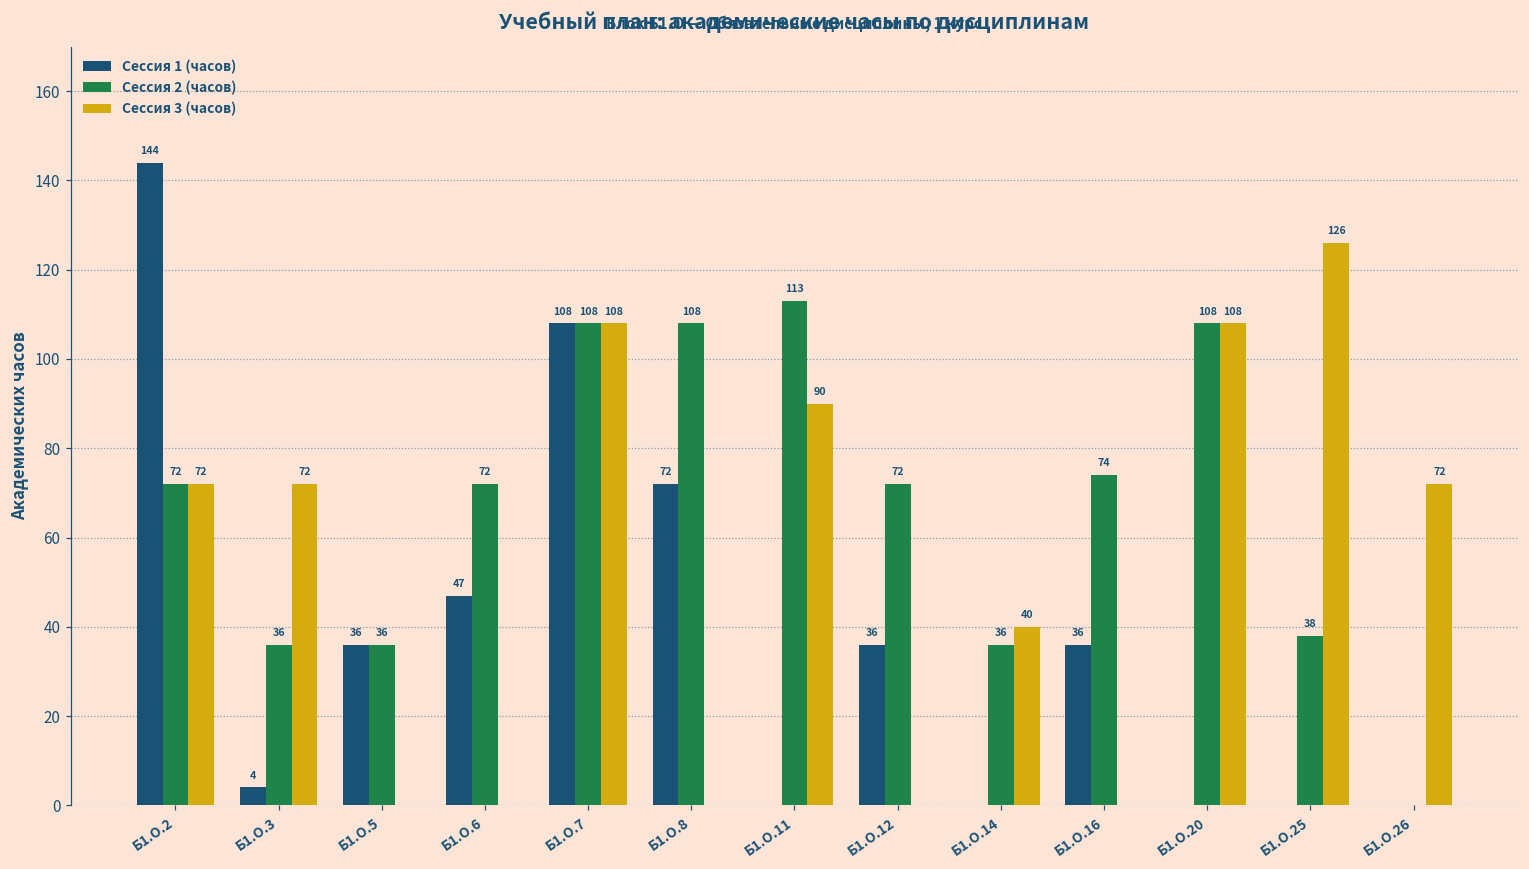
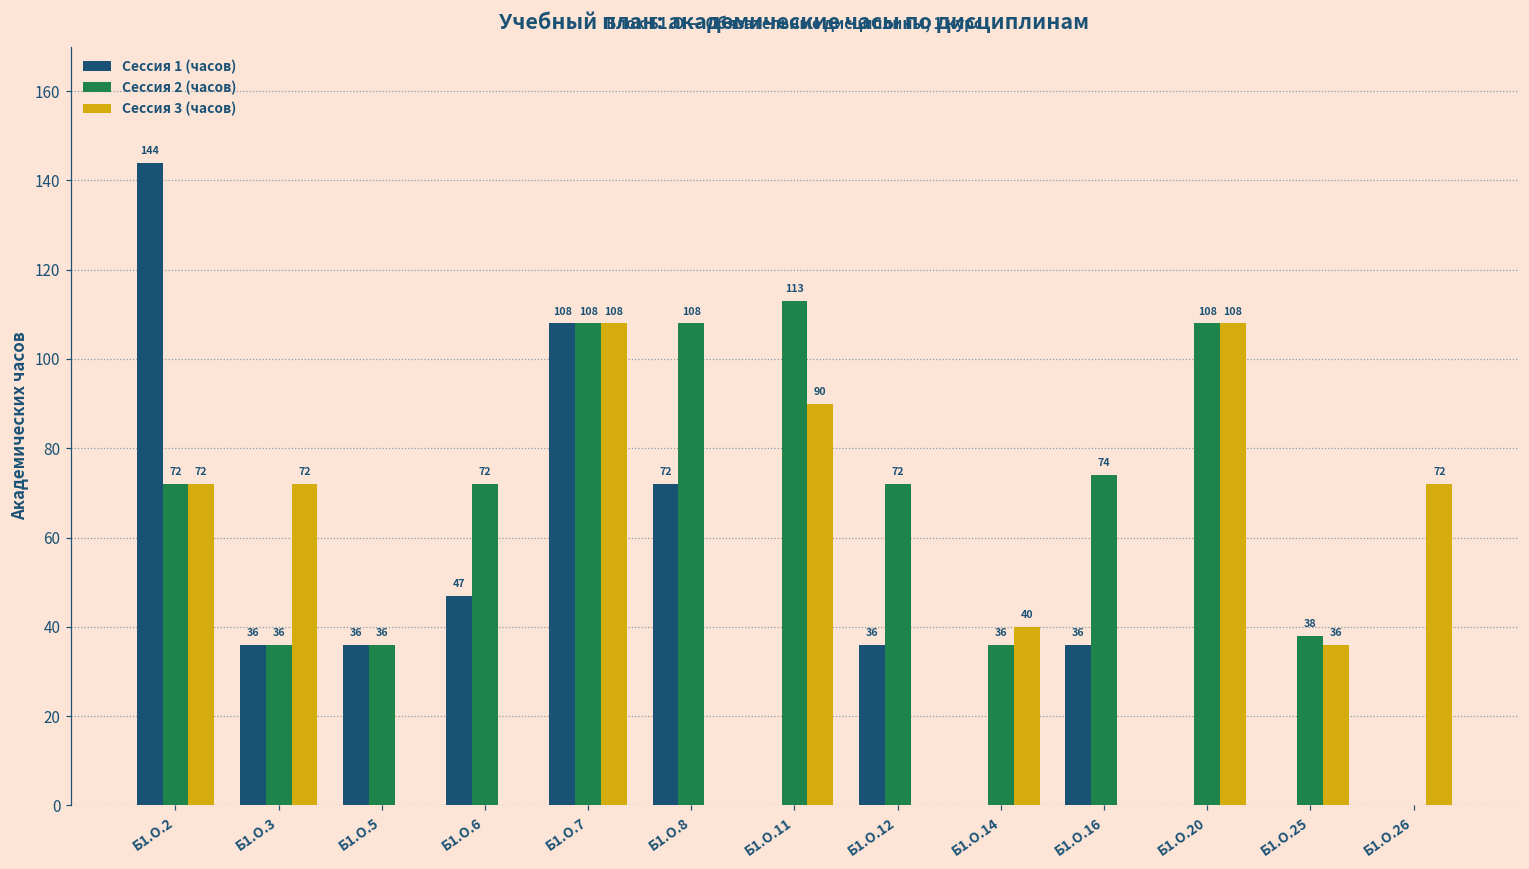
Сессия 1 (часов), Б1.О.3: 4 -> 36
Сессия 3 (часов), Б1.О.25: 126 -> 36
